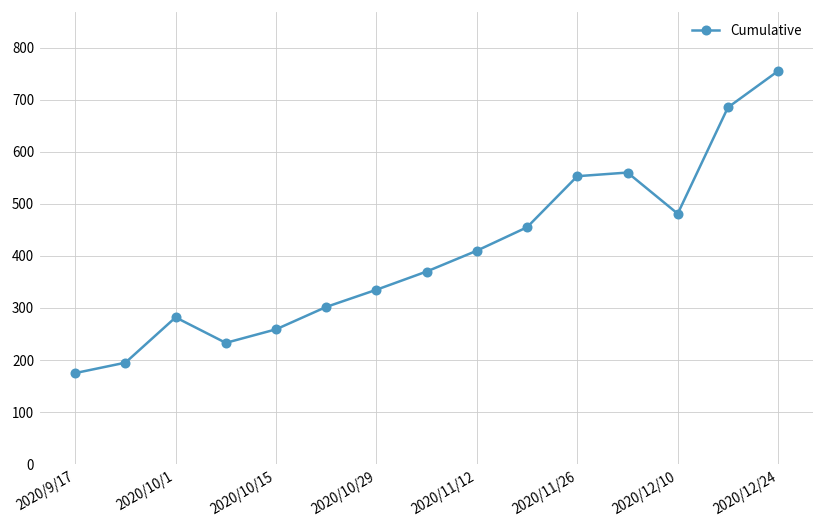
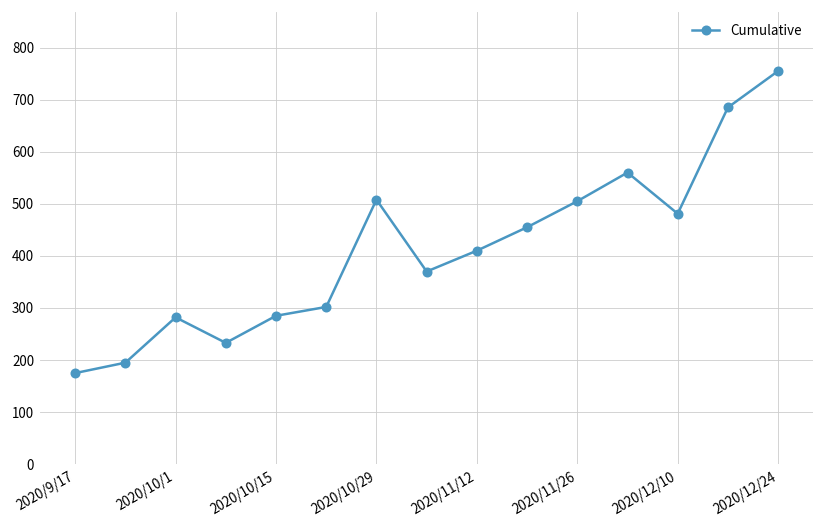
2020/10/15: 260 -> 290
2020/10/29: 340 -> 510
2020/11/26: 550 -> 510
